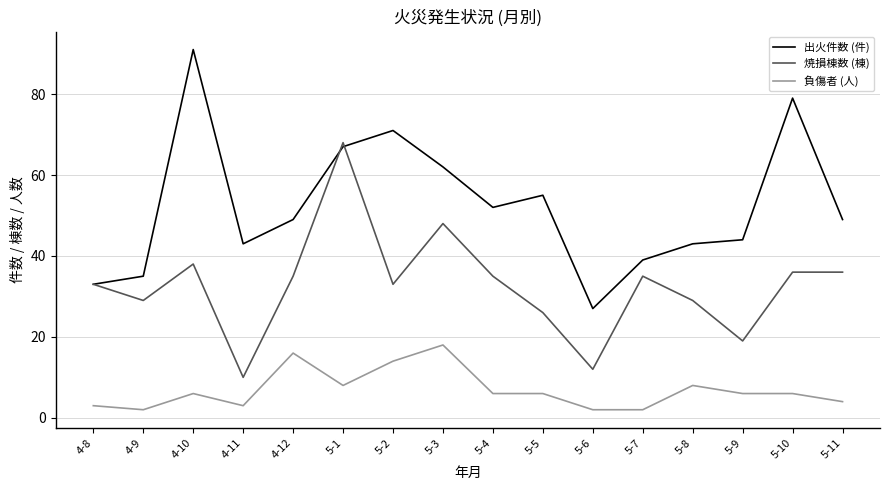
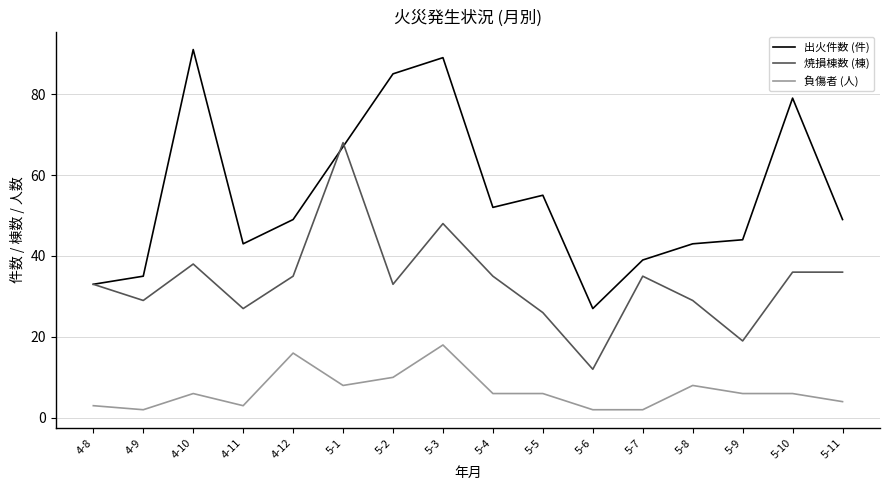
焼損棟数 (棟), 4-11: 10 -> 27
出火件数 (件), 5-2: 71 -> 85
負傷者 (人), 5-2: 14 -> 10
出火件数 (件), 5-3: 62 -> 89
